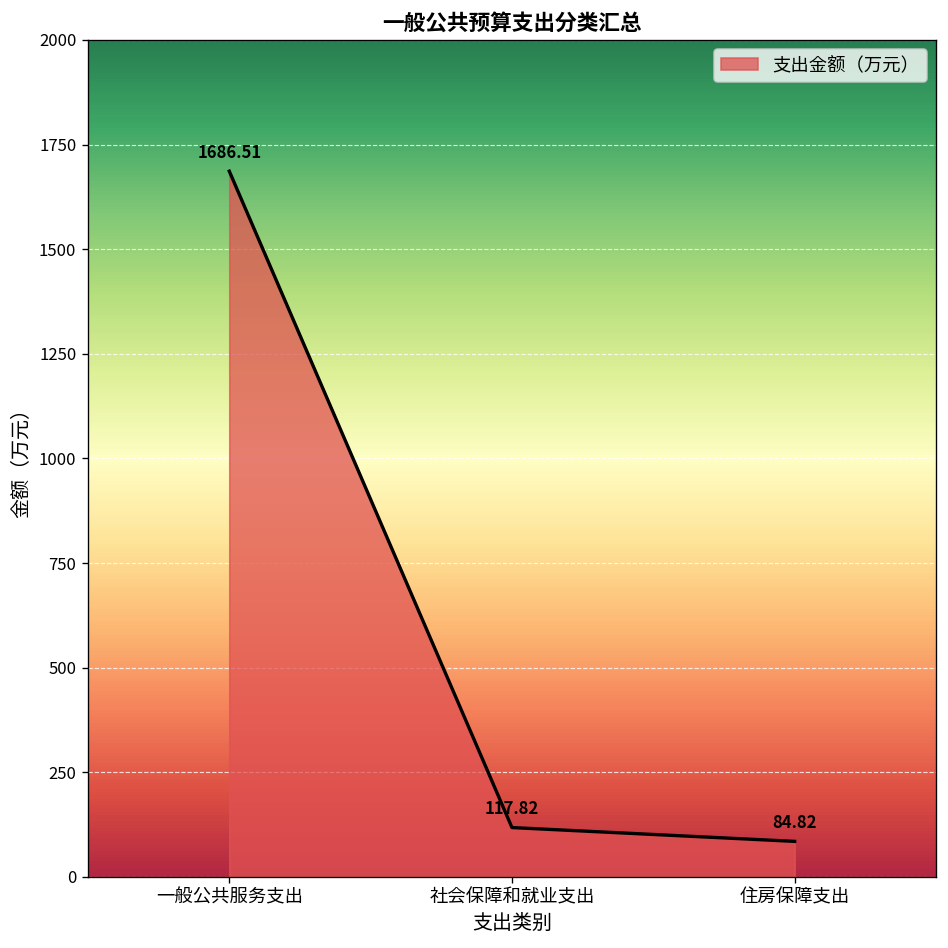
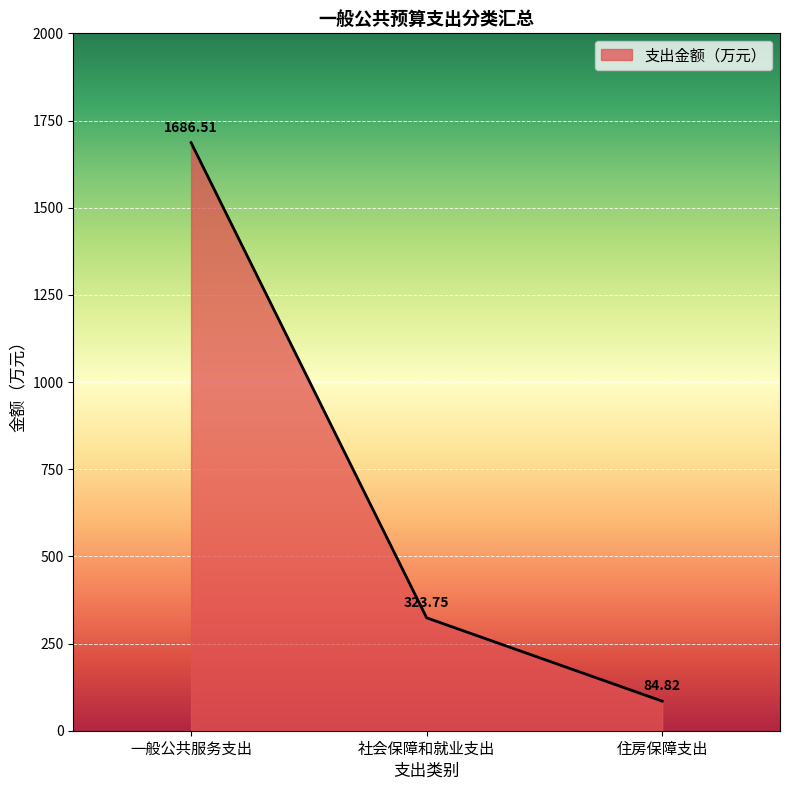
社会保障和就业支出: 117.82 -> 323.75
